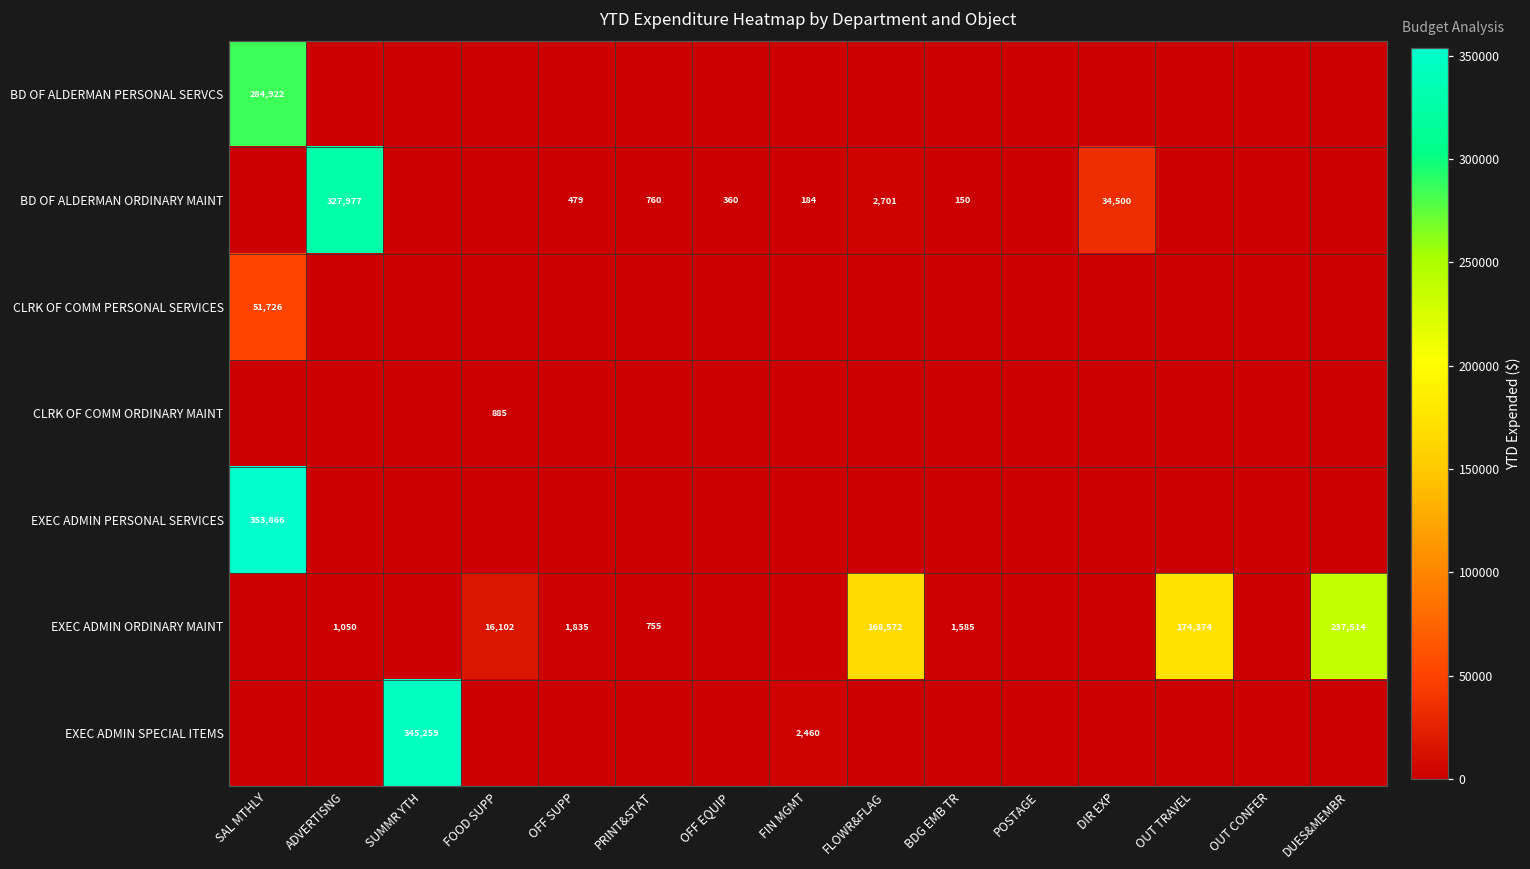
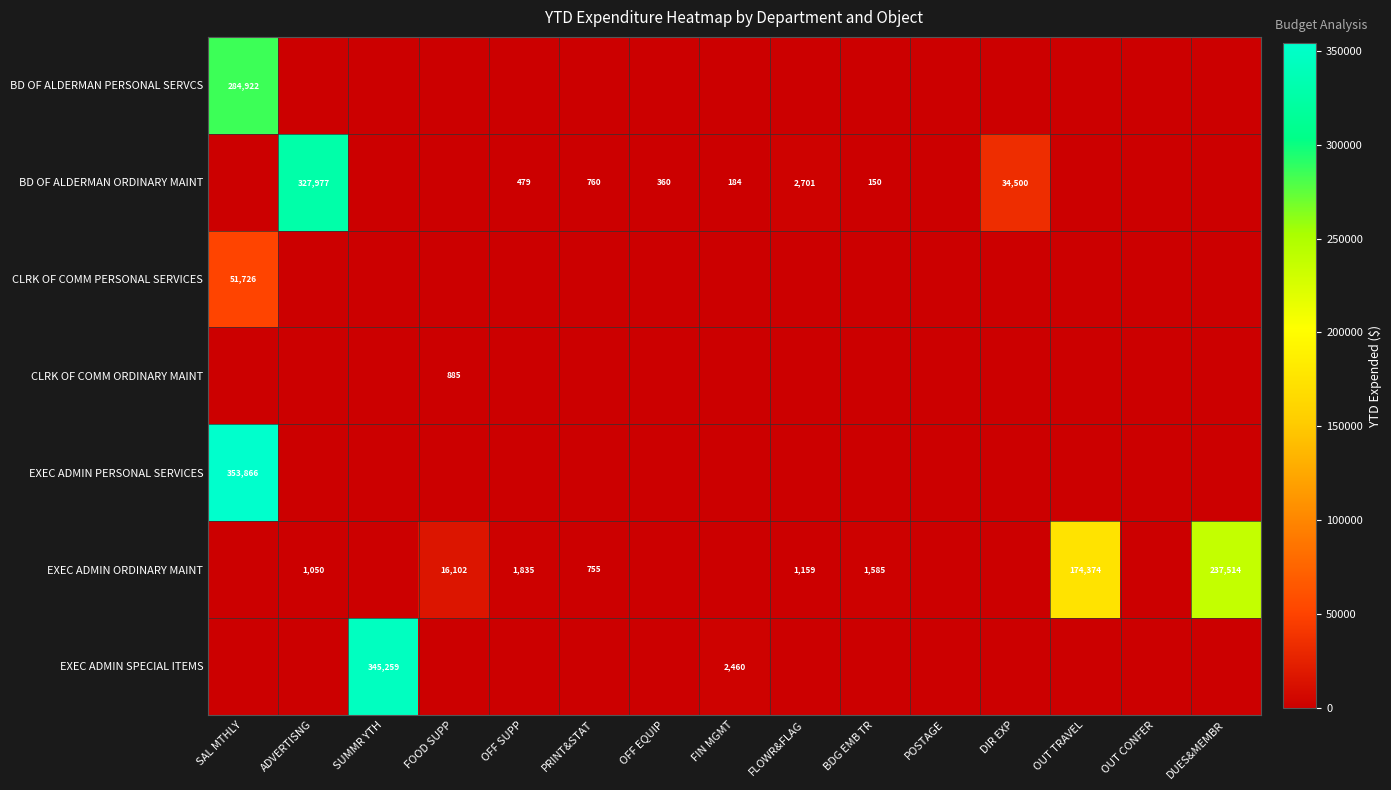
EXEC ADMIN ORDINARY MAINT, FLOWR&FLAG: 168,572 -> 1,159
